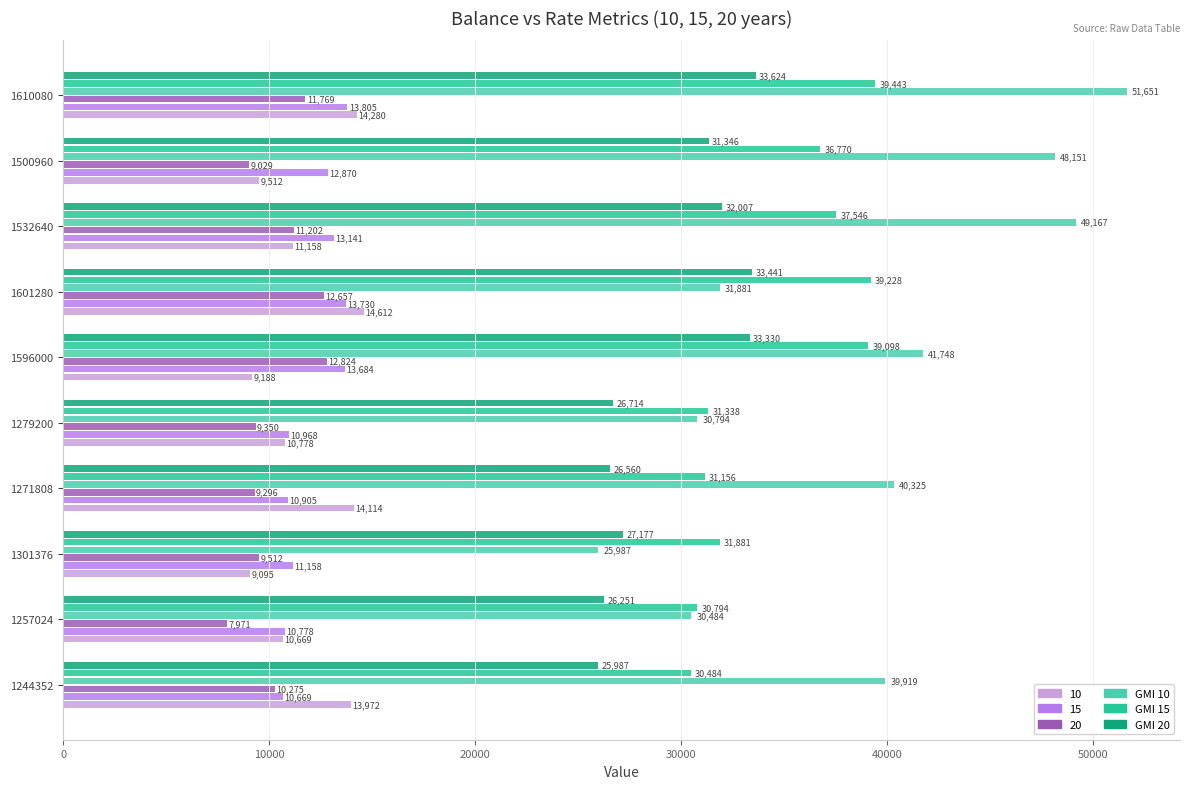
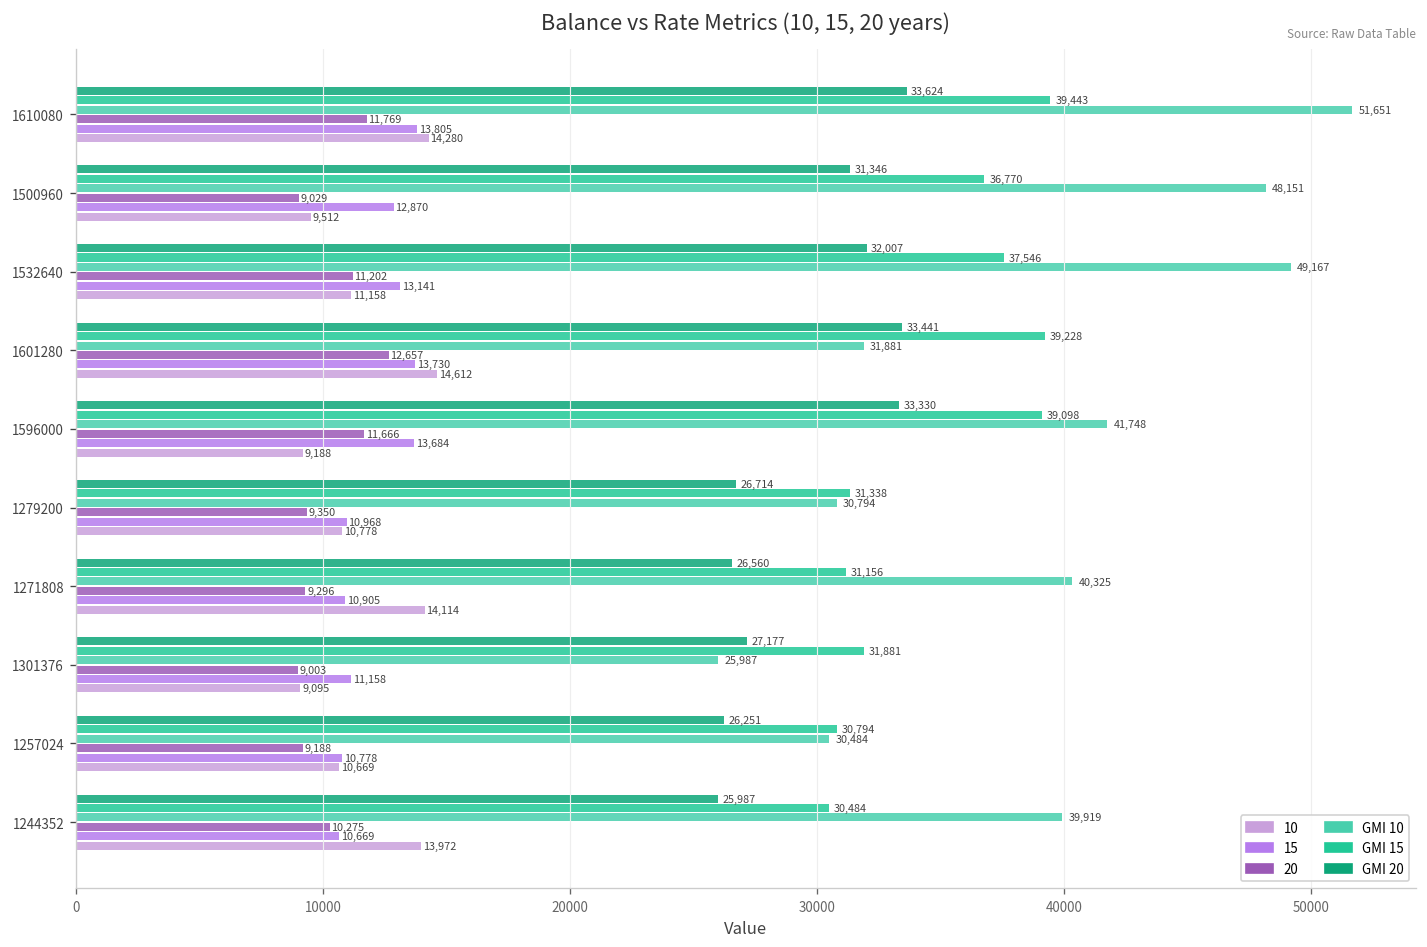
20, 1596000: 12,824 -> 11,666
20, 1301376: 9,512 -> 9,003
20, 1257024: 7,971 -> 9,188
